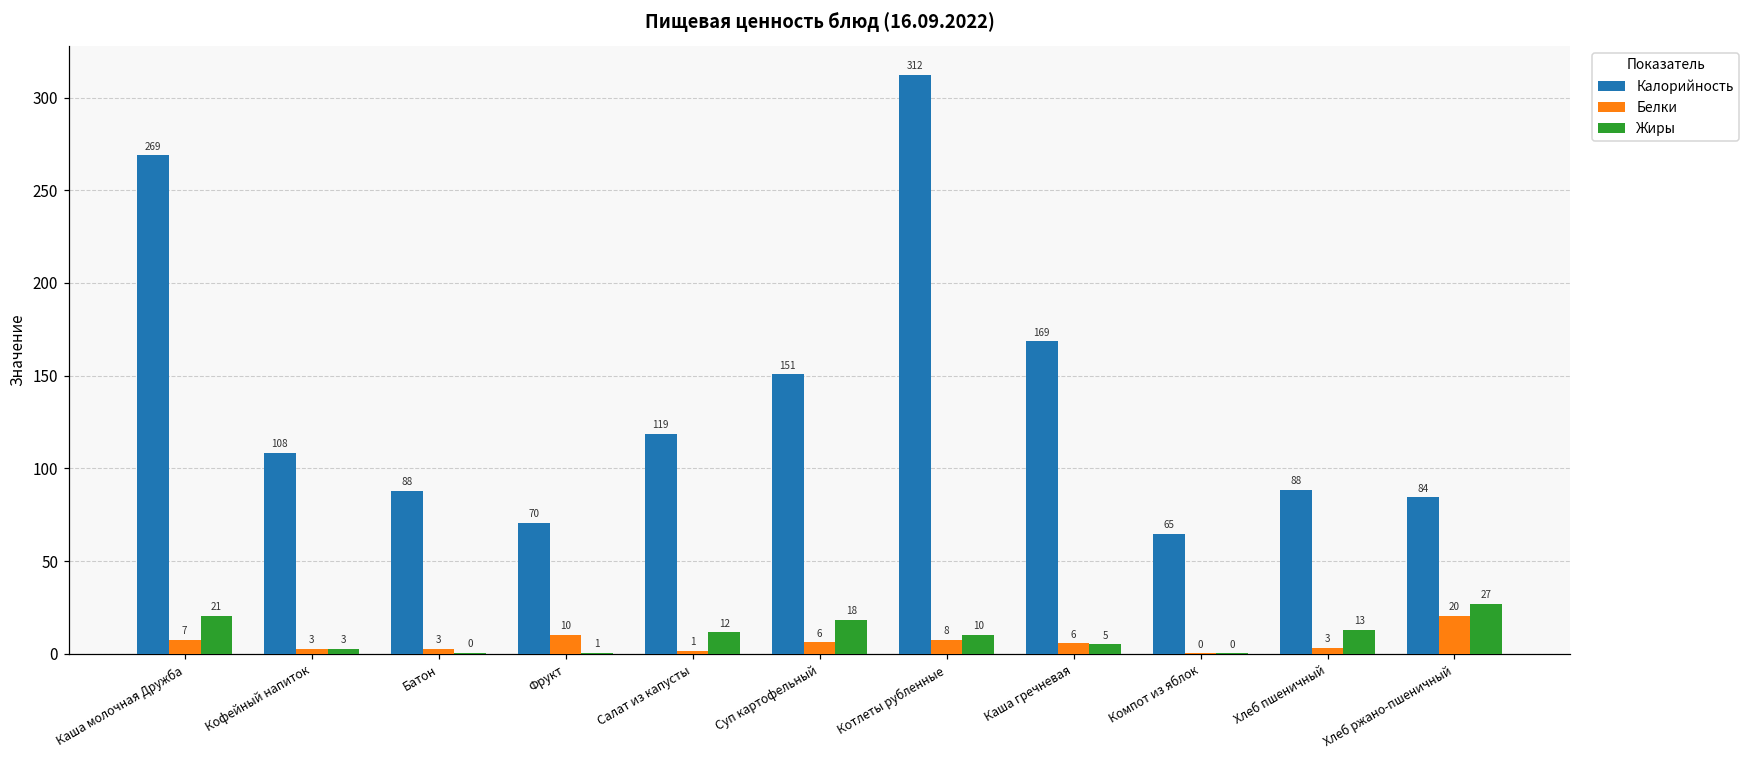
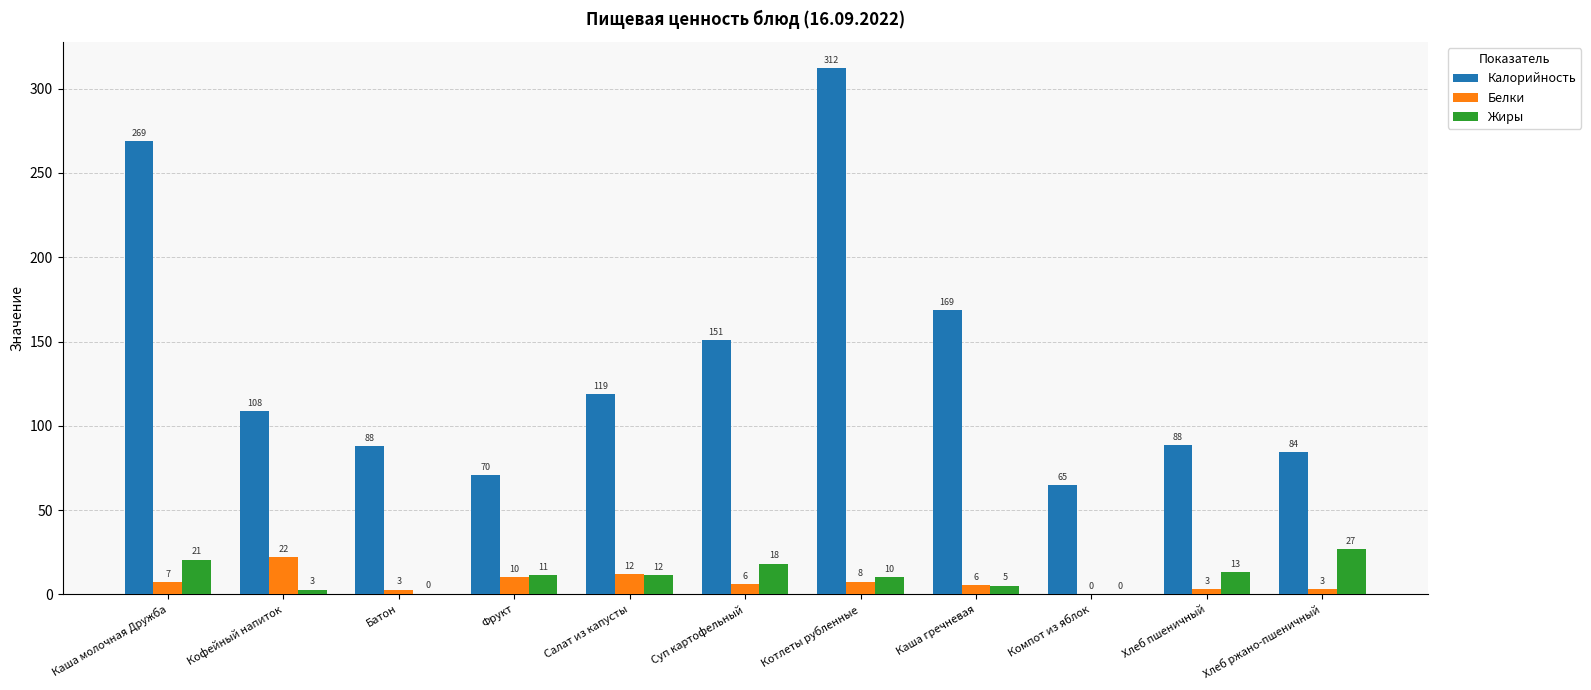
Белки, Кофейный напиток: 3 -> 22
Жиры, Фрукт: 1 -> 11
Белки, Салат из капусты: 1 -> 12
Белки, Хлеб ржано-пшеничный: 20 -> 3
